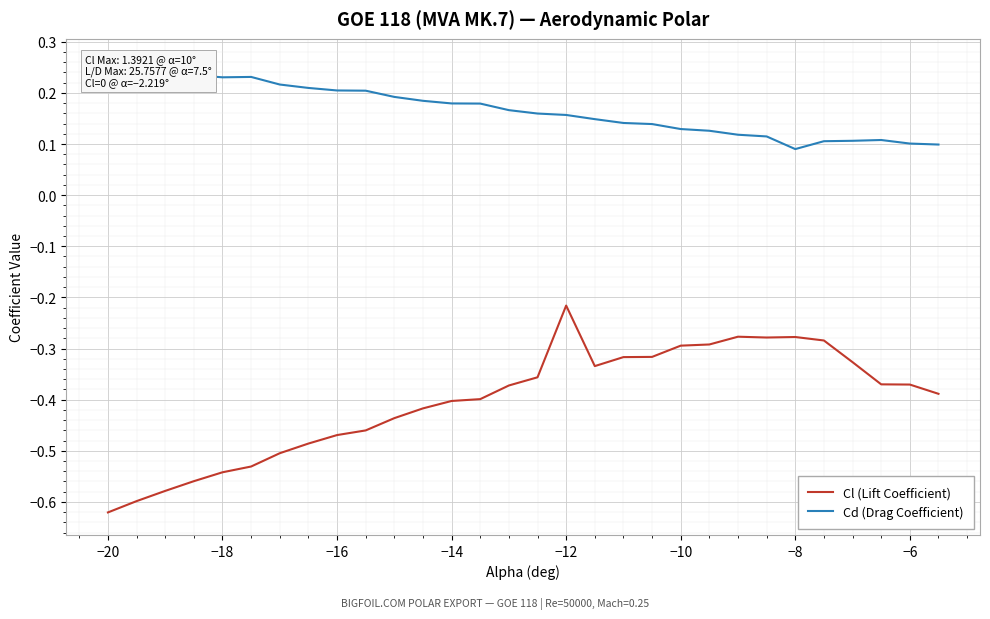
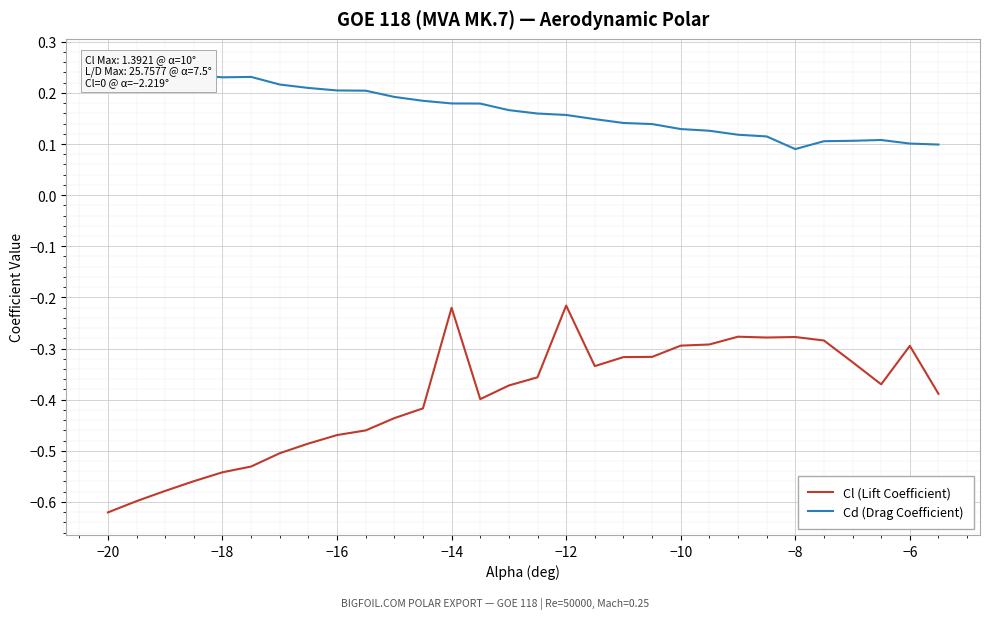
Cl (Lift Coefficient), −14: -0.40 -> -0.22
Cl (Lift Coefficient), −6: -0.37 -> -0.29
